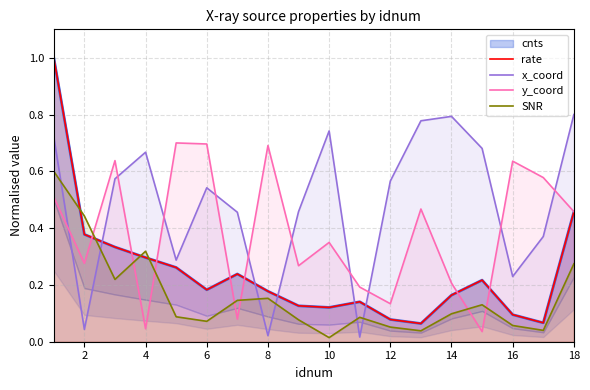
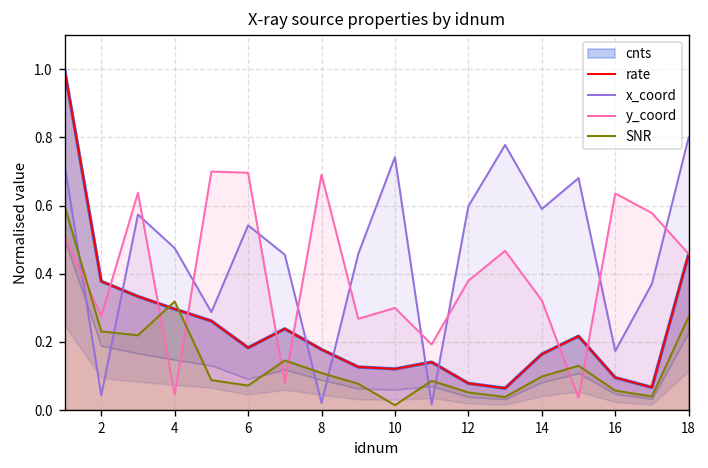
SNR, 2: 0.44 -> 0.23
x_coord, 4: 0.67 -> 0.48
SNR, 8: 0.15 -> 0.11
y_coord, 10: 0.35 -> 0.30
x_coord, 12: 0.57 -> 0.60
y_coord, 12: 0.13 -> 0.38
x_coord, 14: 0.79 -> 0.59
y_coord, 14: 0.21 -> 0.32
x_coord, 16: 0.23 -> 0.17
